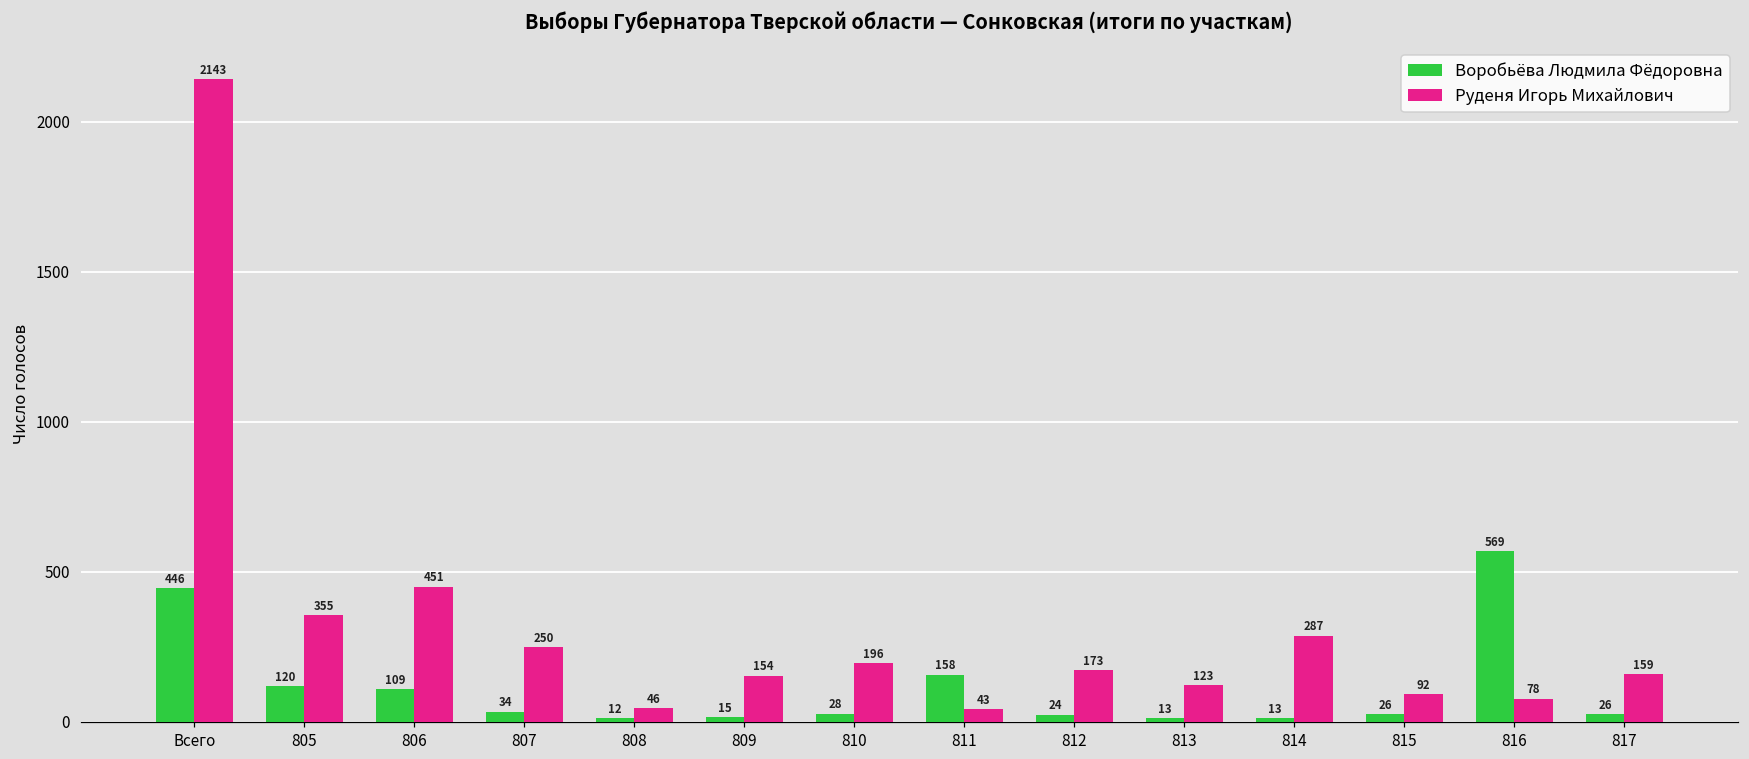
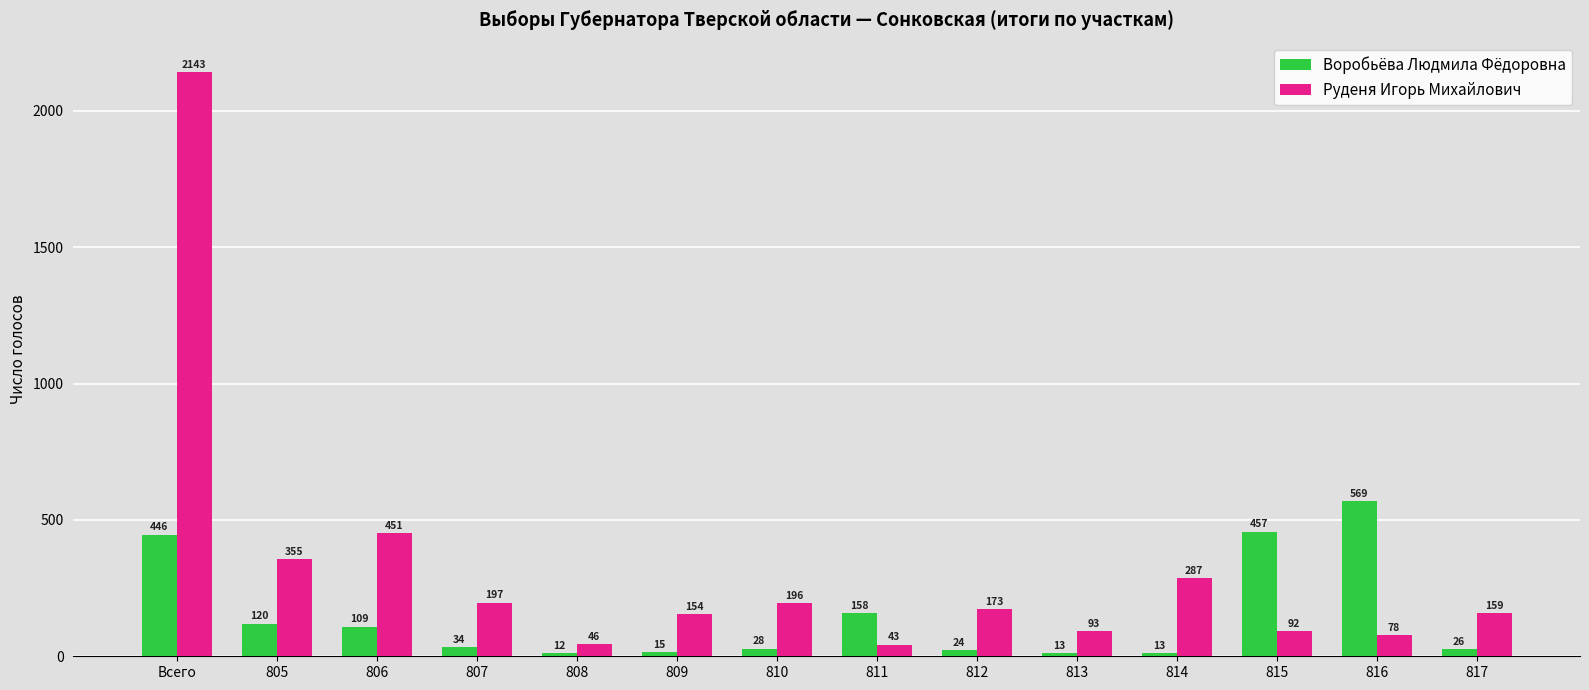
Руденя Игорь Михайлович, 807: 250 -> 197
Руденя Игорь Михайлович, 813: 123 -> 93
Воробьёва Людмила Фёдоровна, 815: 26 -> 457
